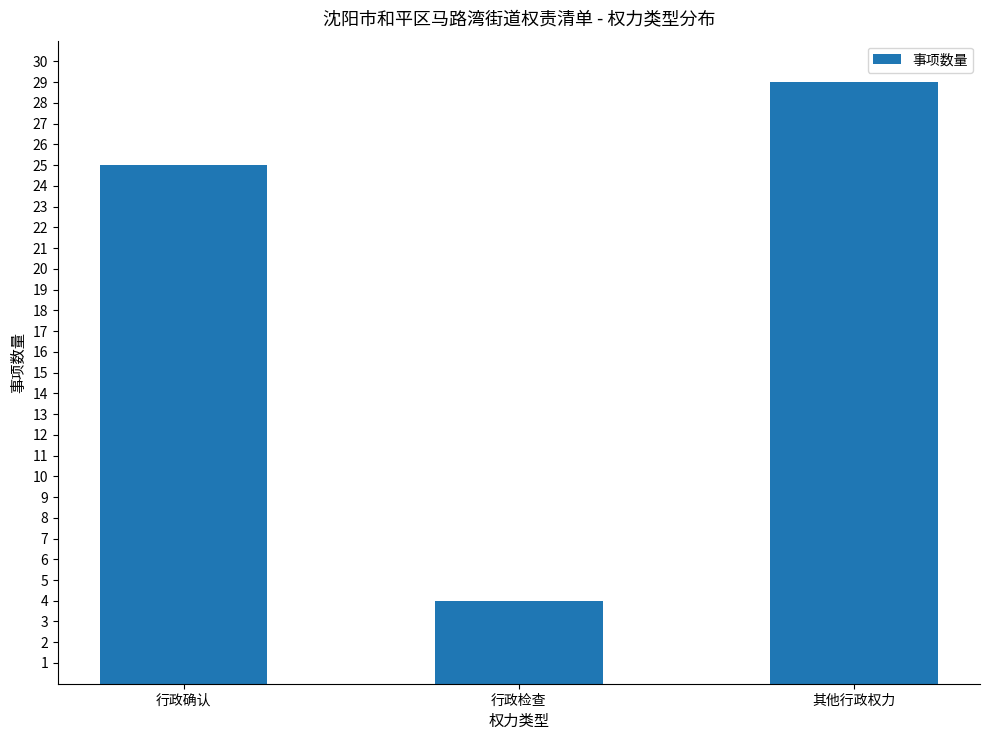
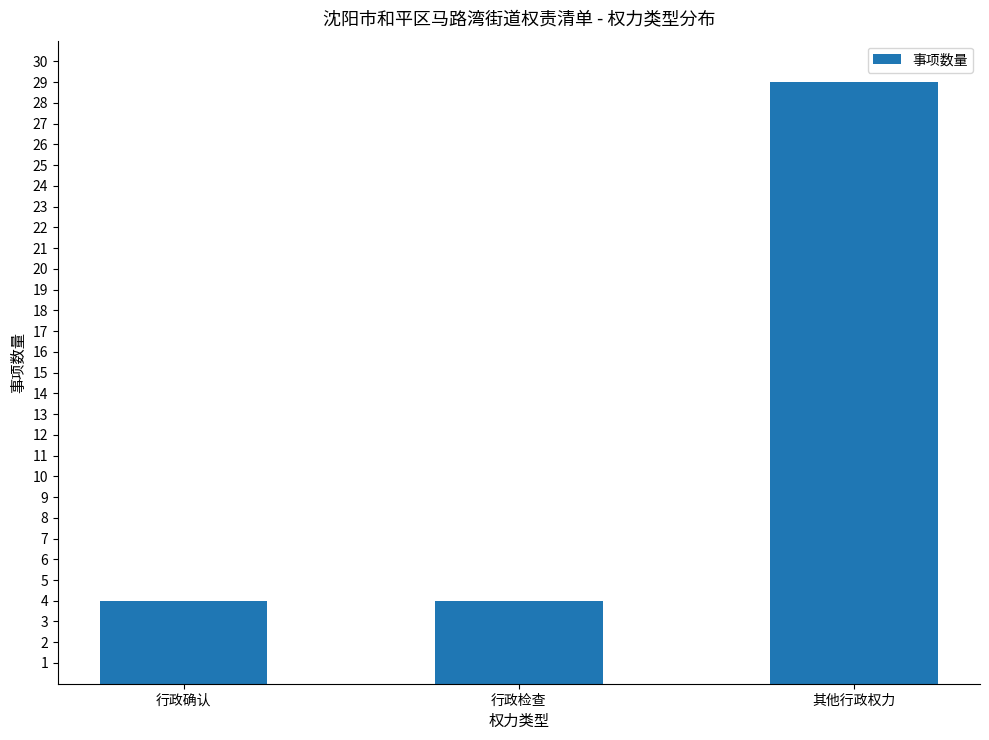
行政确认: 25 -> 4
